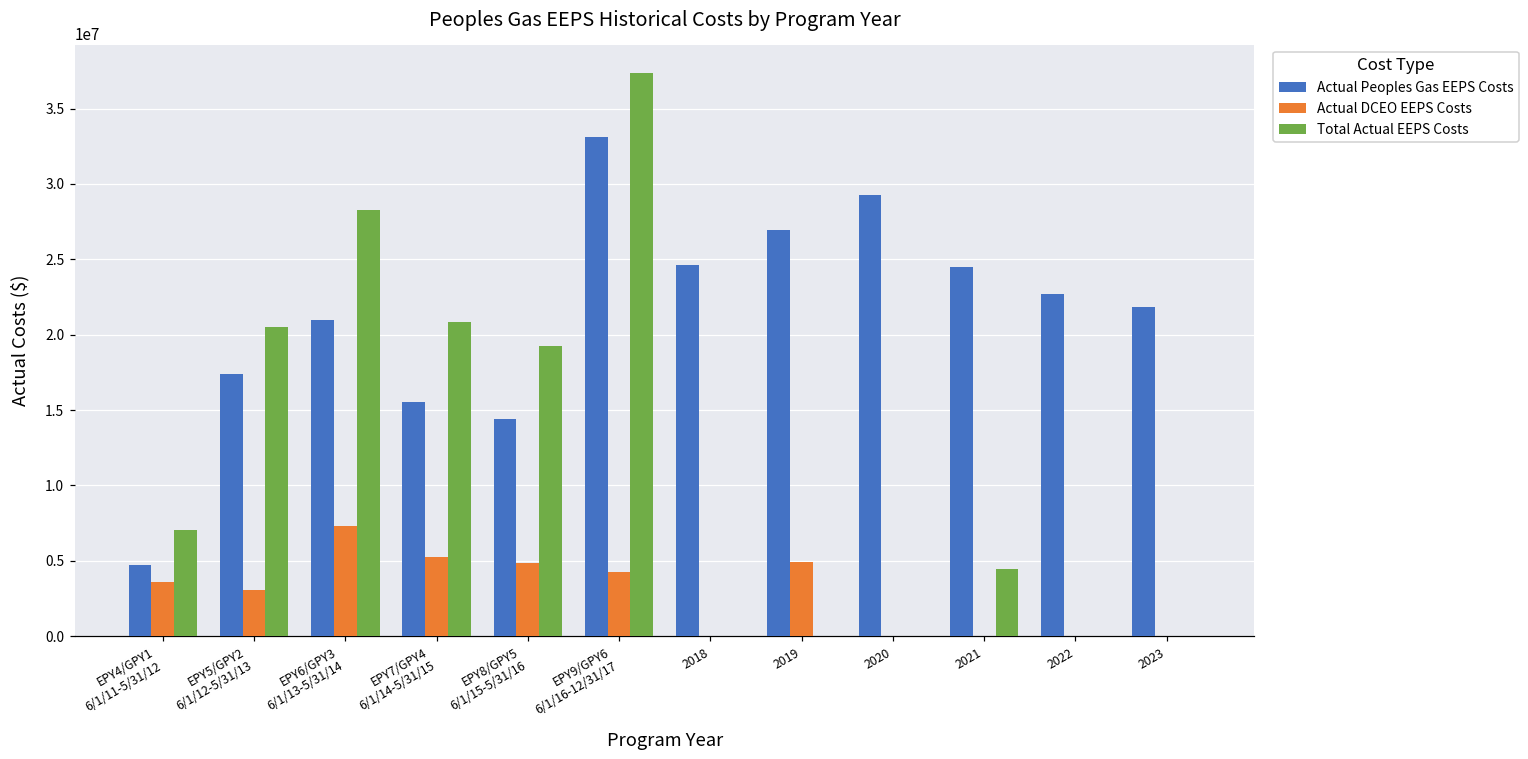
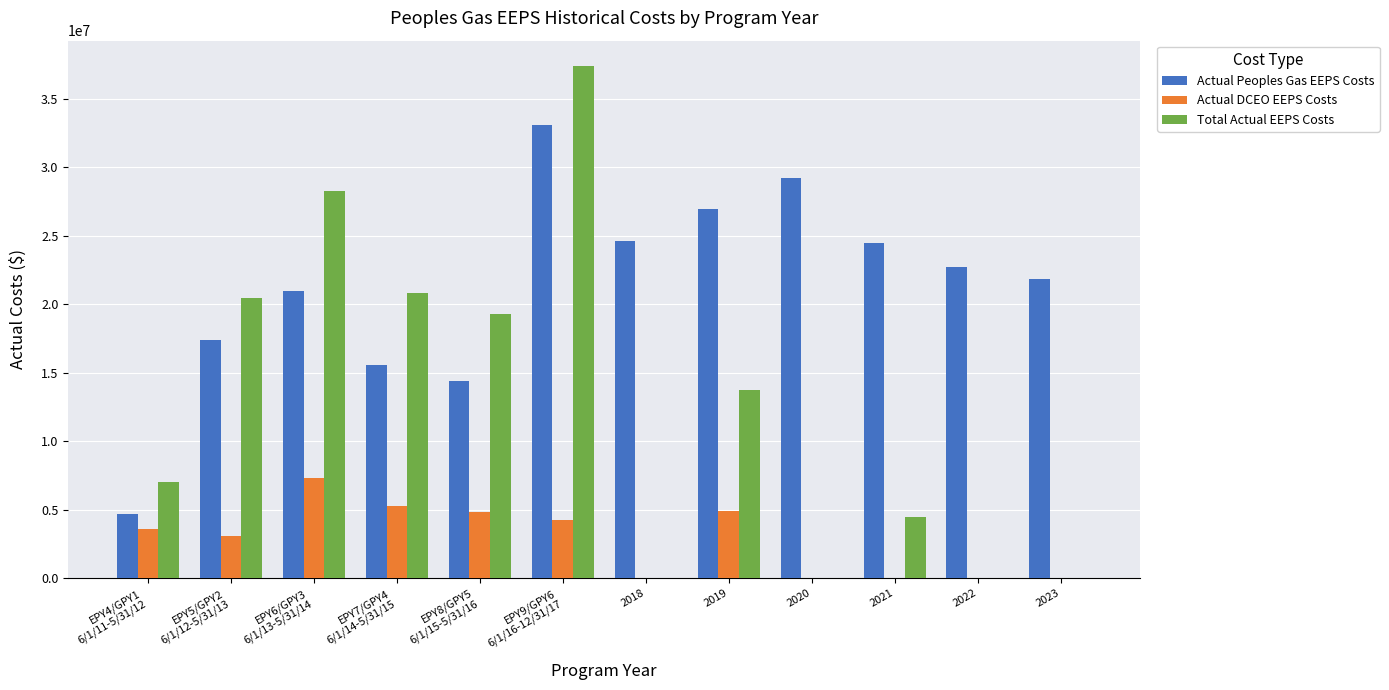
Total Actual EEPS Costs, 2019: 0 -> 13700000
